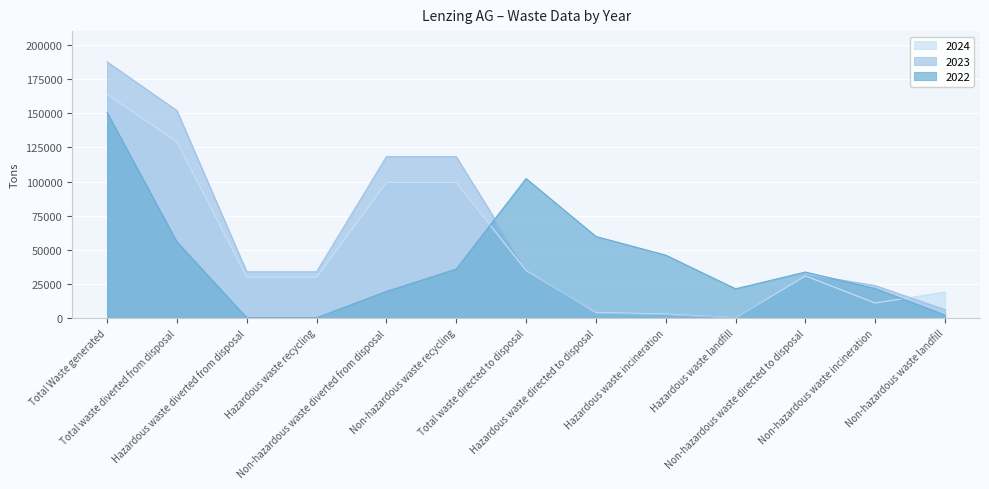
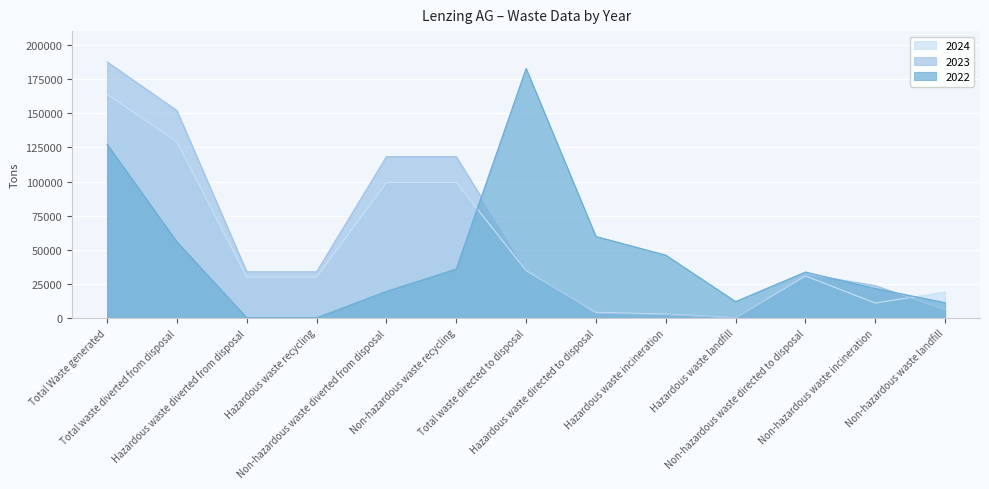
2022, Total Waste generated: 151000 -> 127000
2022, Total waste directed to disposal: 102000 -> 183000
2022, Hazardous waste landfill: 21000 -> 12000
2022, Non-hazardous waste landfill: 2000 -> 11000
